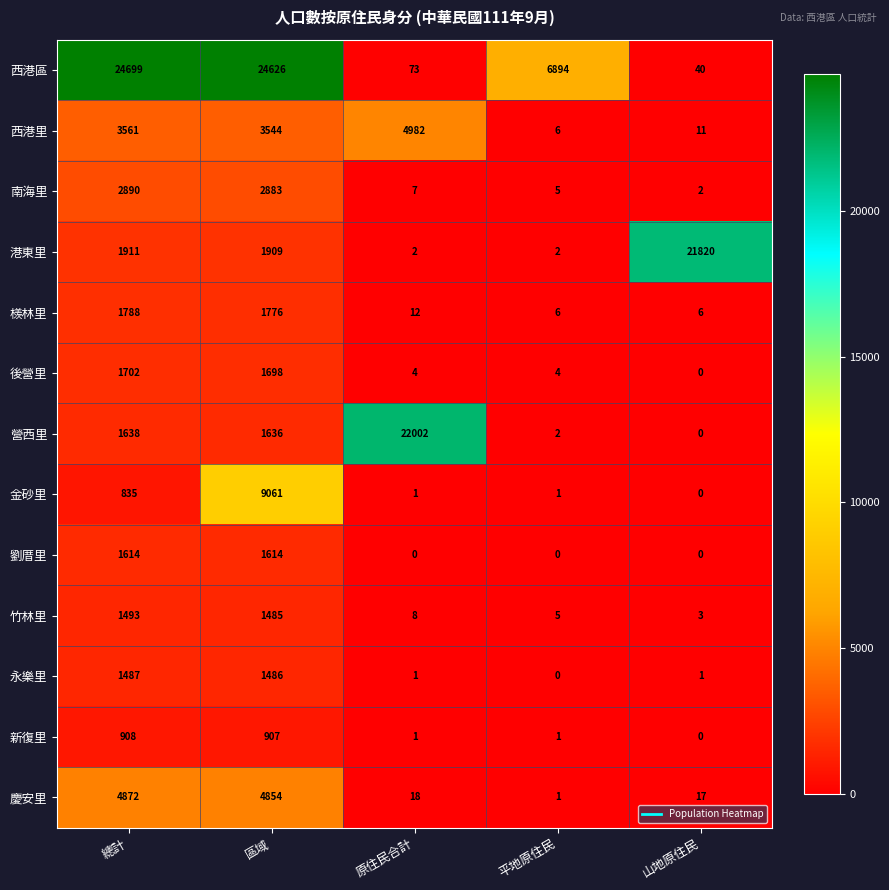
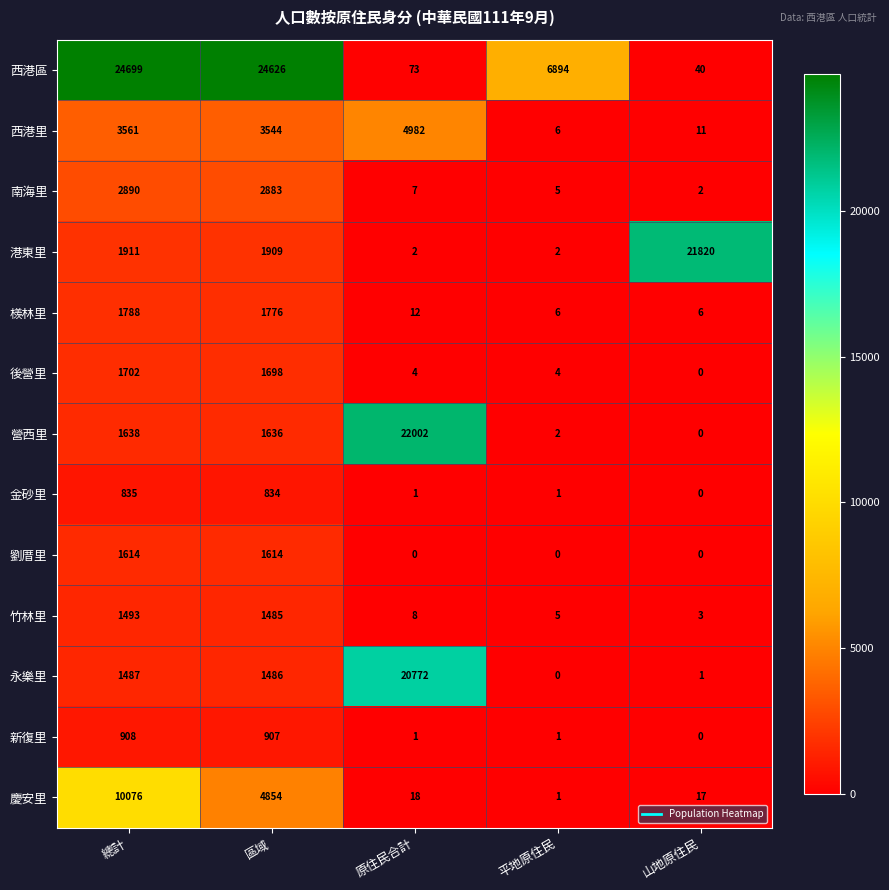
金砂里, 區域: 9061 -> 834
永樂里, 原住民合計: 1 -> 20772
慶安里, 總計: 4872 -> 10076
